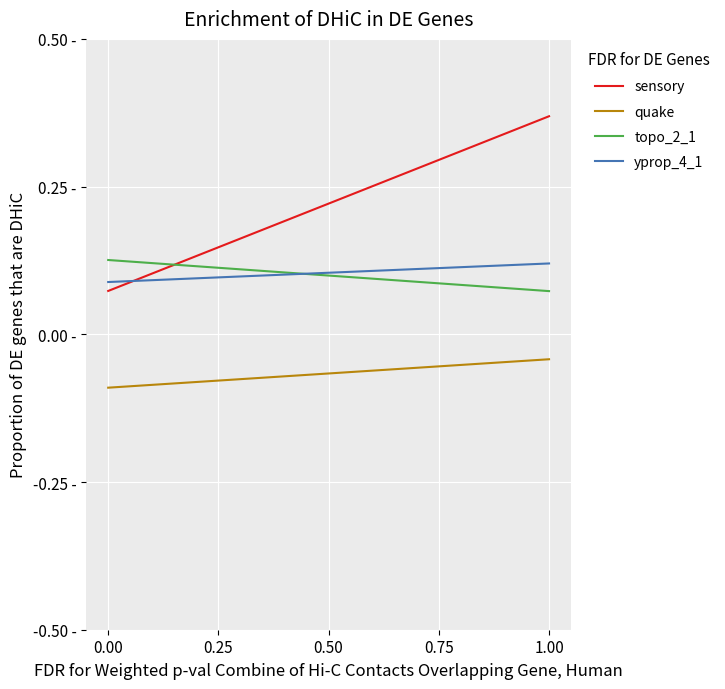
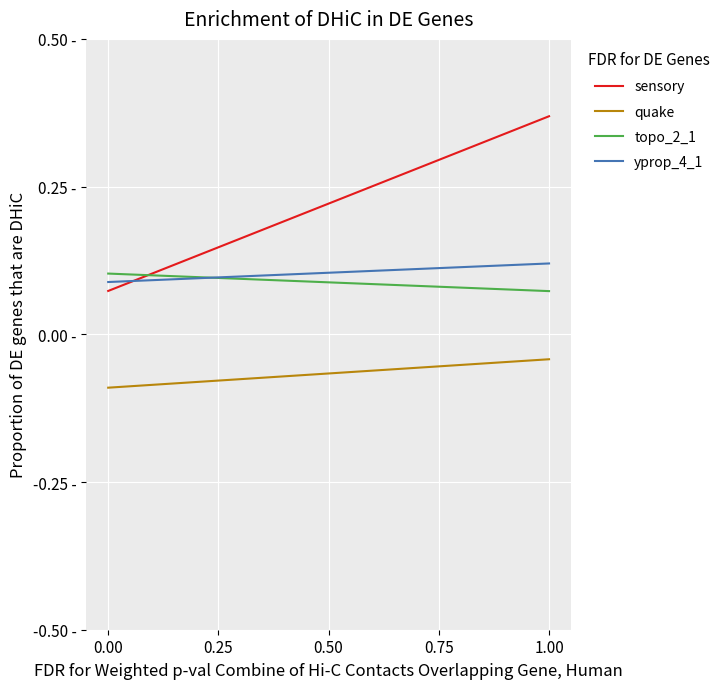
topo_2_1, 0.00: 0.13 - -> 0.10 -
